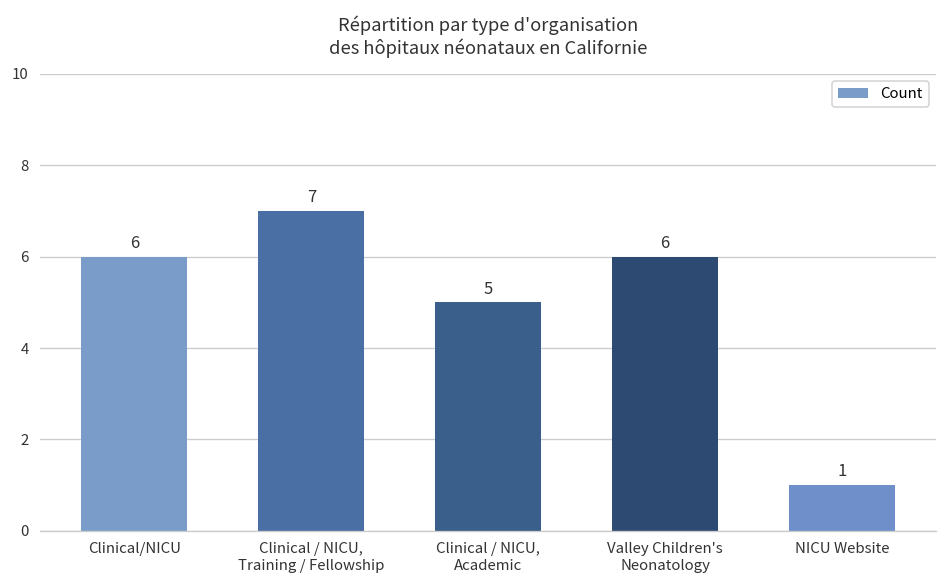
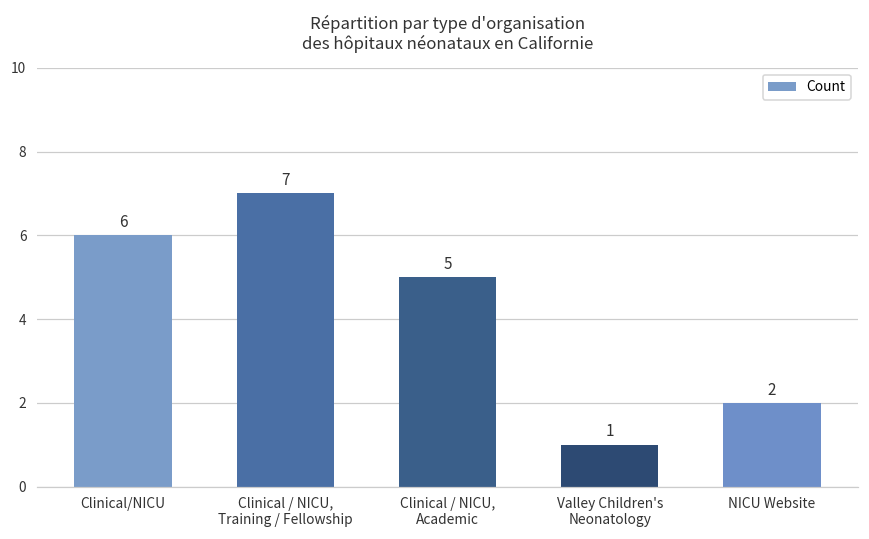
Valley Children's Neonatology: 6 -> 1
NICU Website: 1 -> 2
